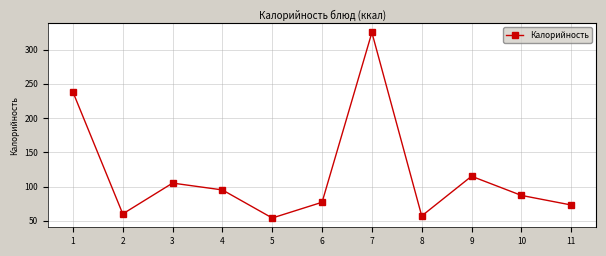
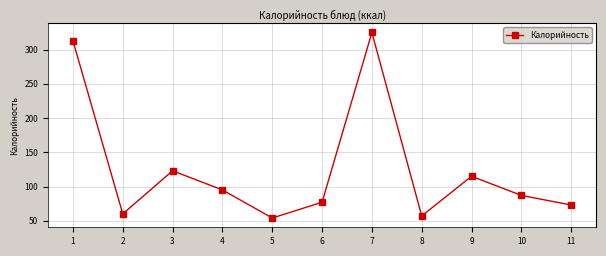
1: 240 -> 310
3: 110 -> 120
